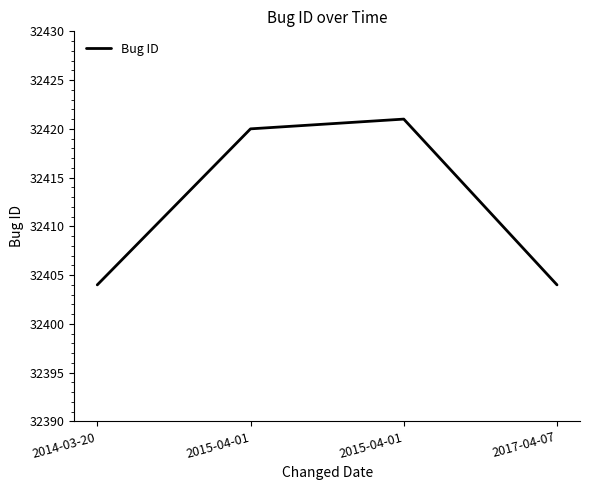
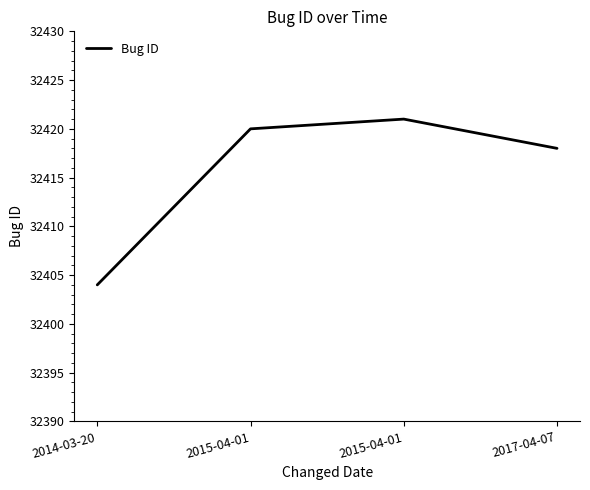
2017-04-07: 32404 -> 32418
